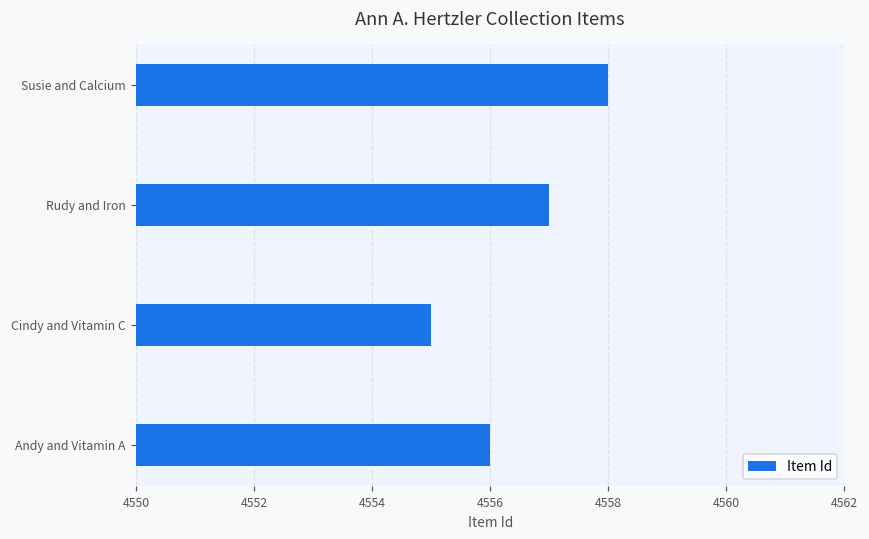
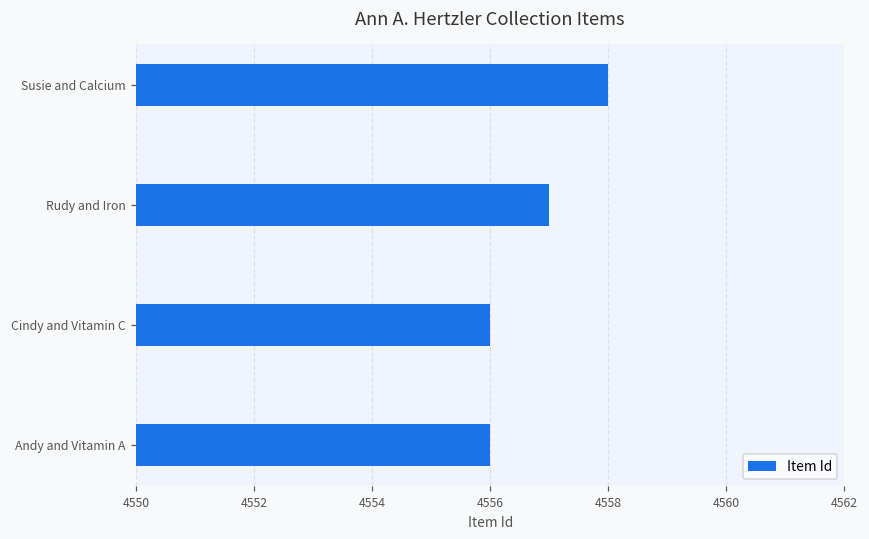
Cindy and Vitamin C: 4555 -> 4556
